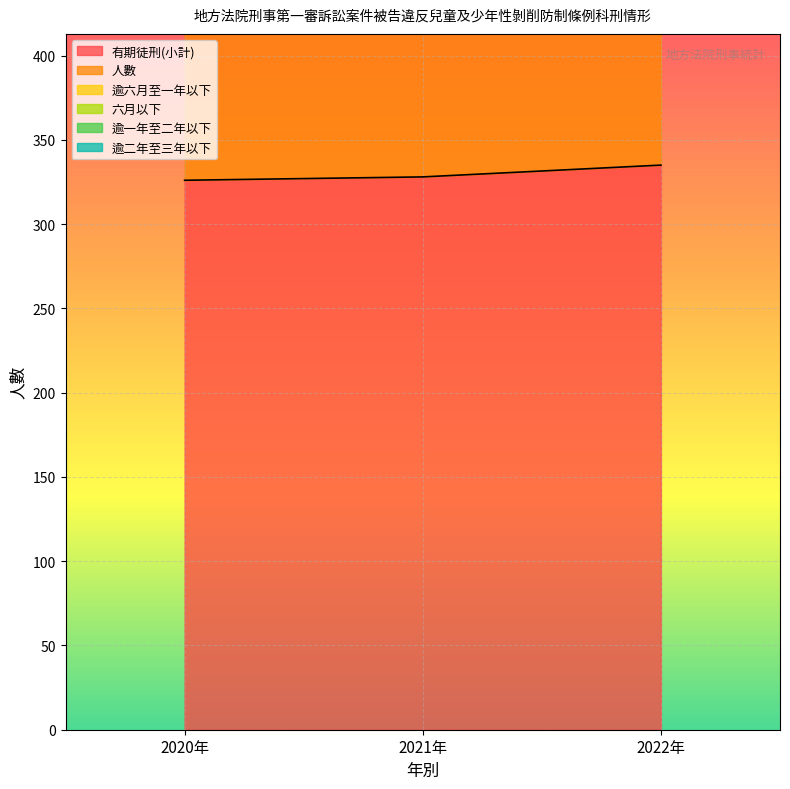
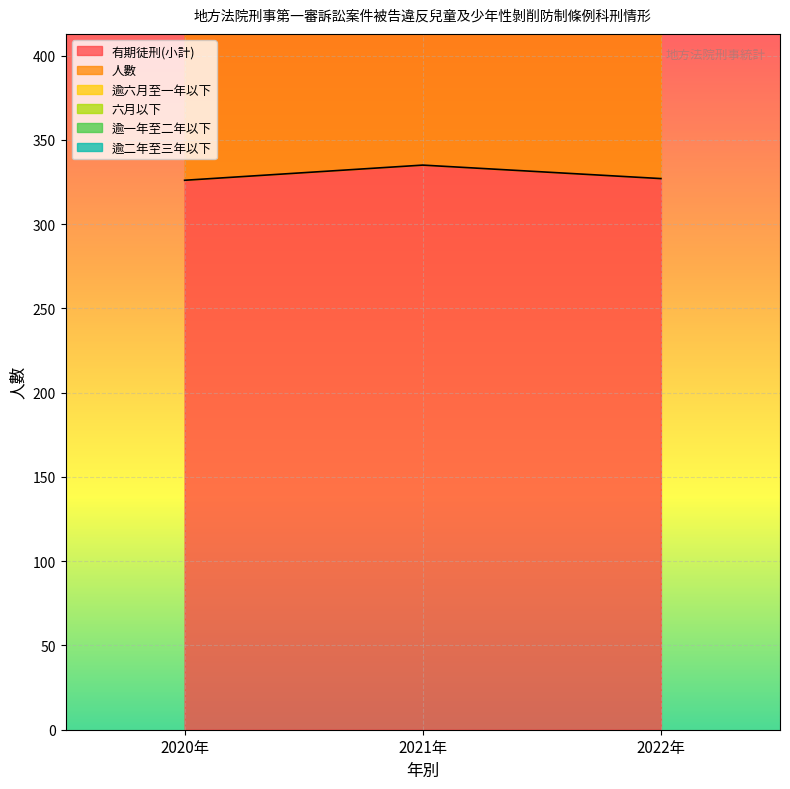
有期徒刑(小計), 2021年: 328 -> 335
有期徒刑(小計), 2022年: 335 -> 327
